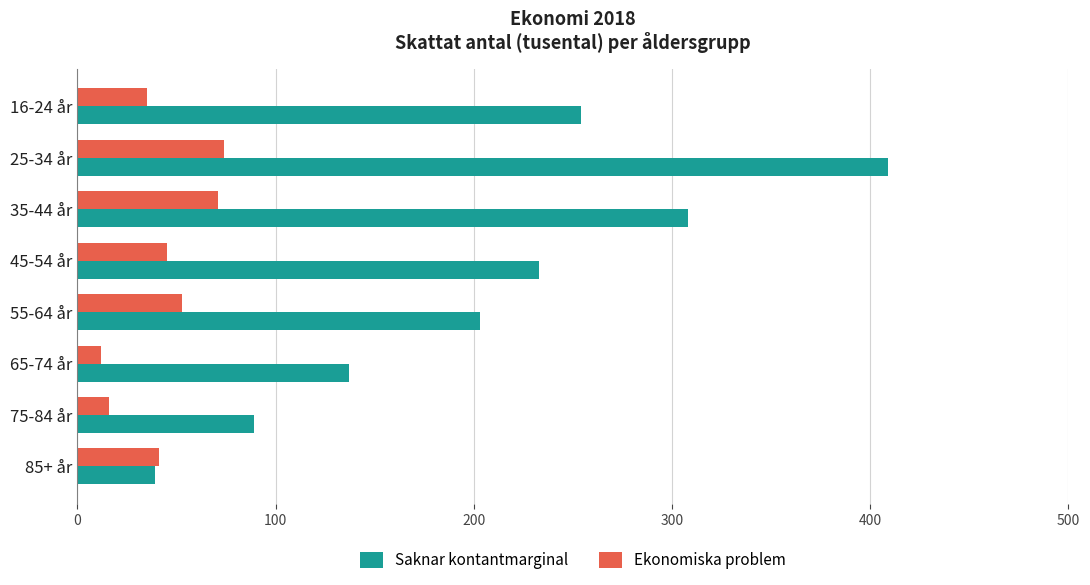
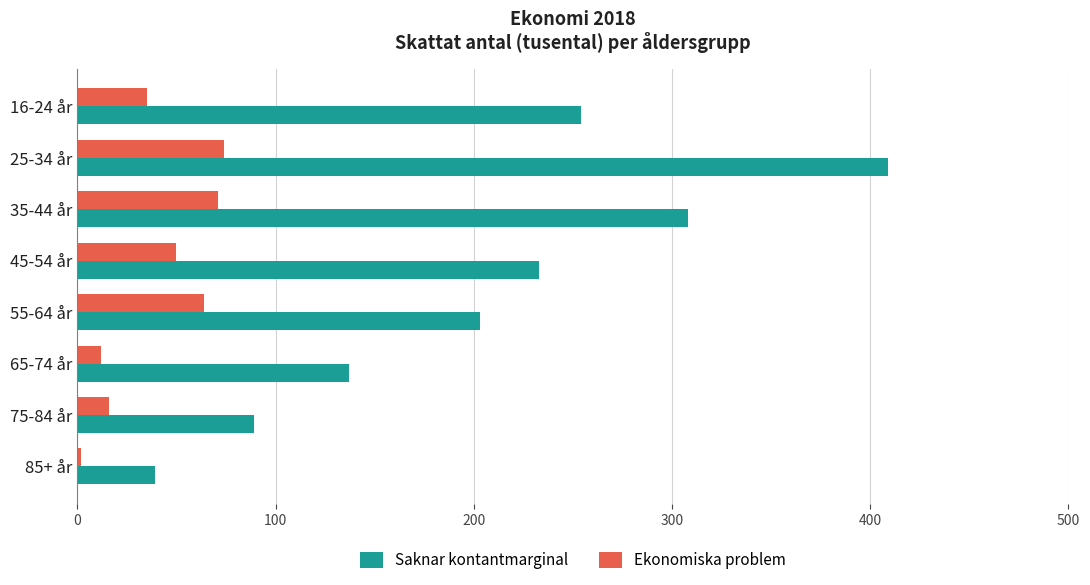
Ekonomiska problem, 45-54 år: 45 -> 50
Ekonomiska problem, 55-64 år: 53 -> 64
Ekonomiska problem, 85+ år: 41 -> 2
